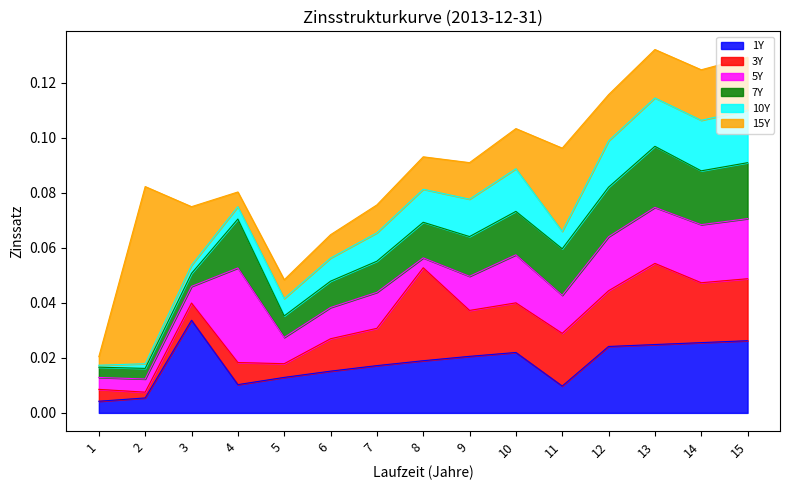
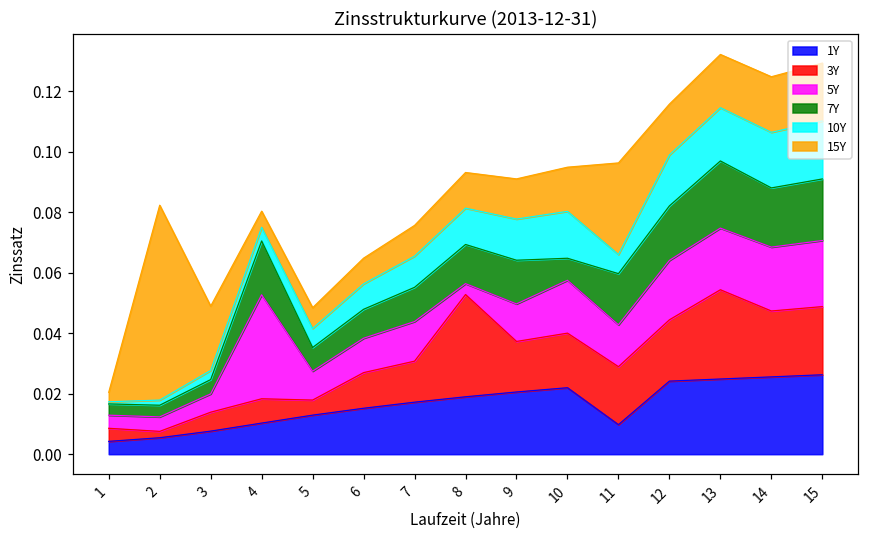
1Y, 3: 0.034 -> 0.008
7Y, 10: 0.016 -> 0.007
